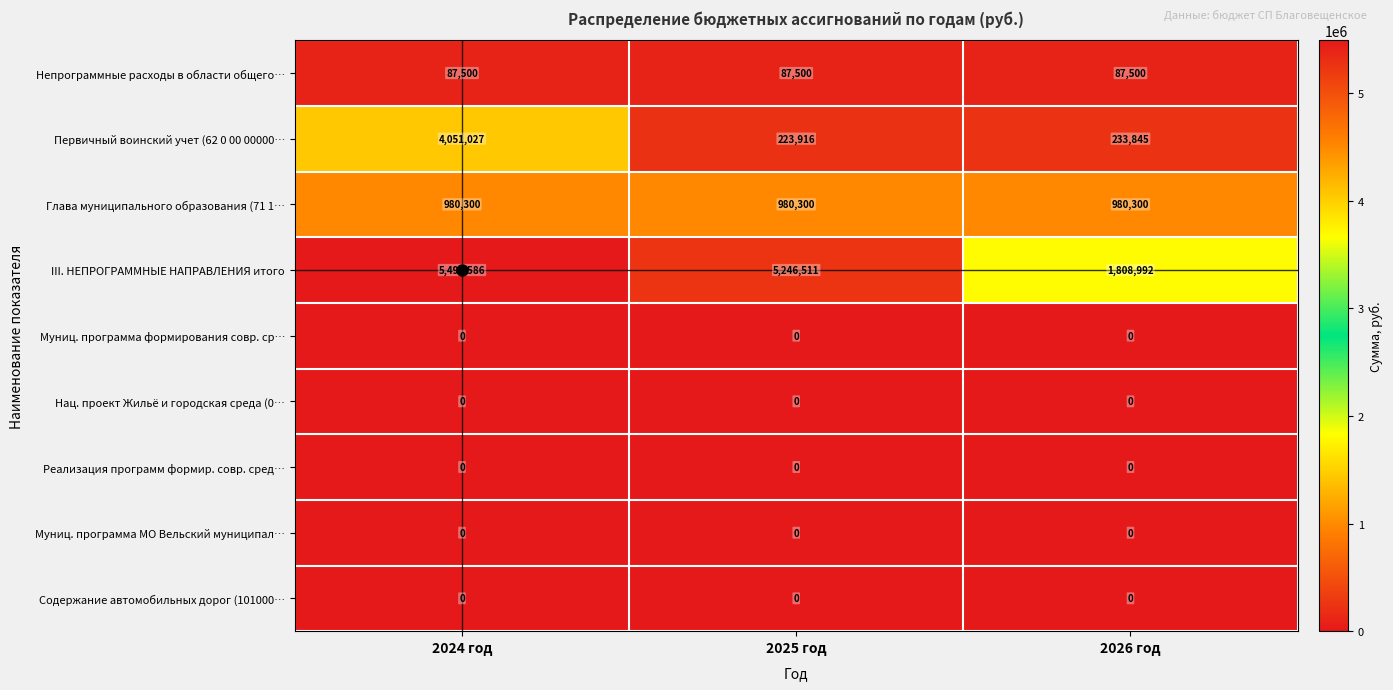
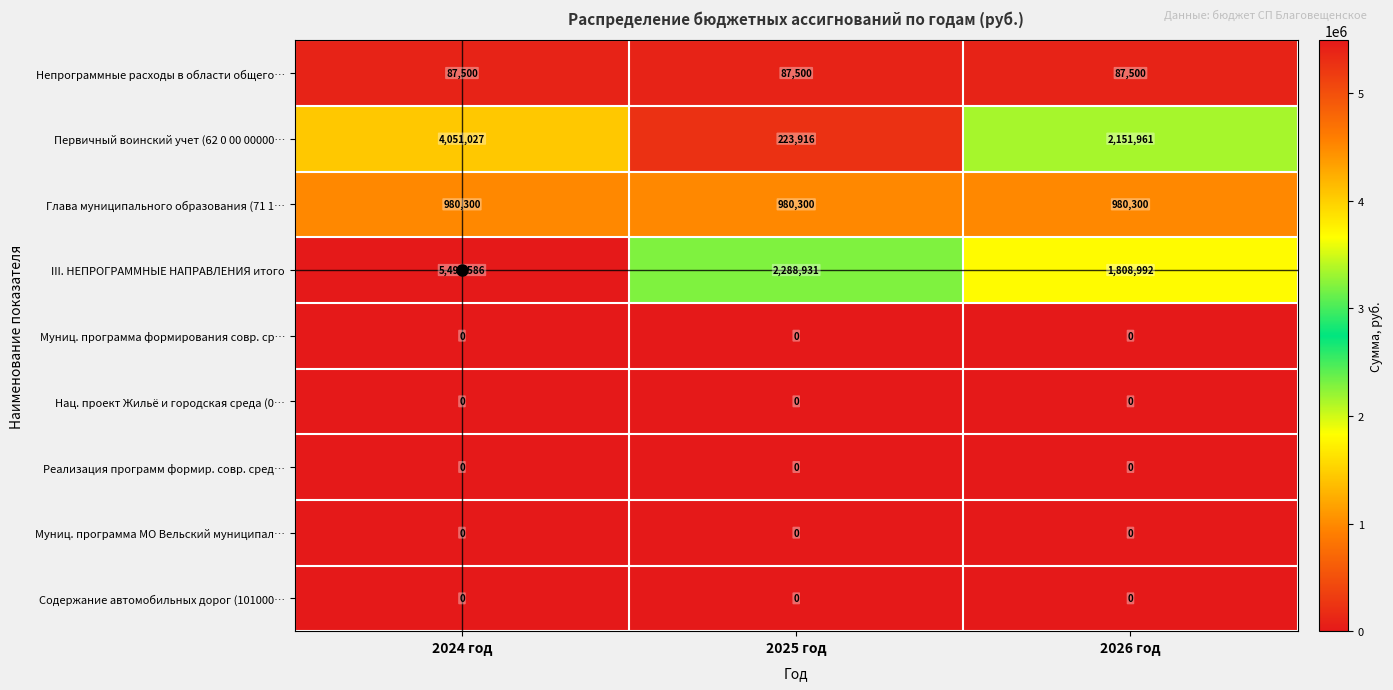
Первичный воинский учет (62 0 00 00000…, 2026 год: 233,845 -> 2,151,961
III. НЕПРОГРАММНЫЕ НАПРАВЛЕНИЯ итого, 2025 год: 5,246,511 -> 2,288,931
